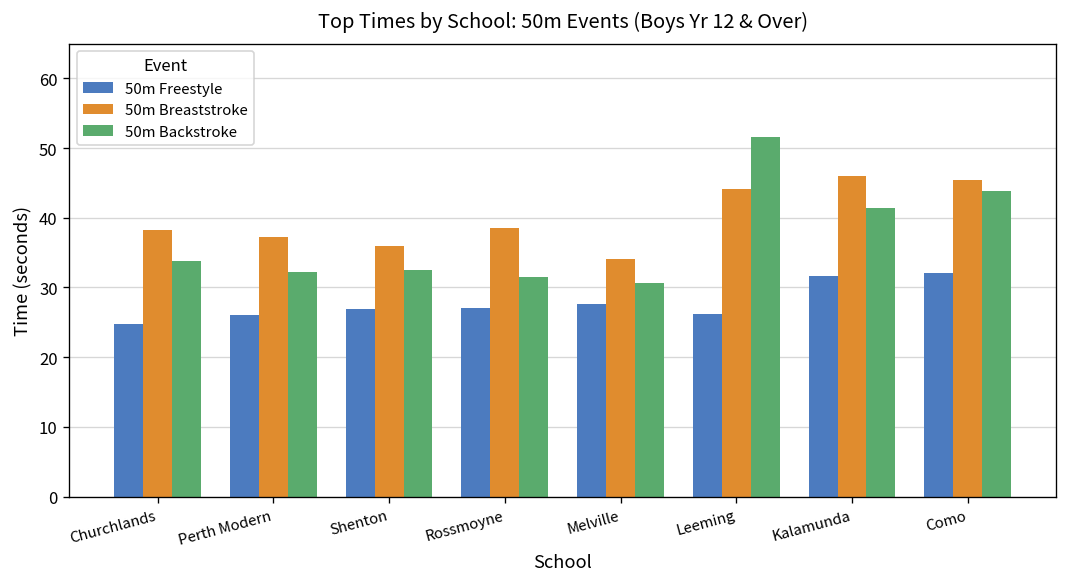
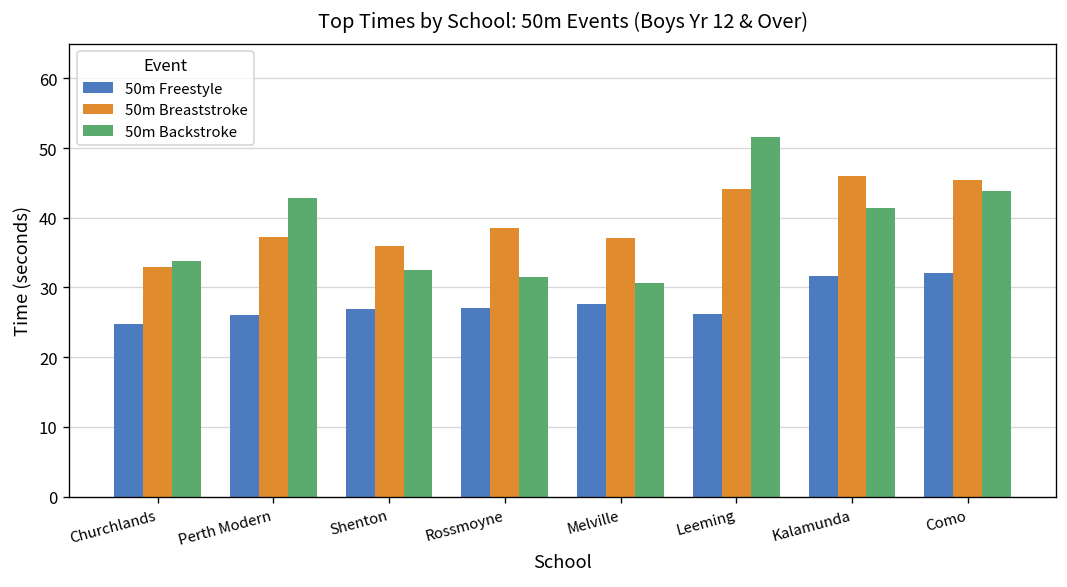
50m Breaststroke, Churchlands: 38 -> 33
50m Backstroke, Perth Modern: 32 -> 43
50m Breaststroke, Melville: 34 -> 37
